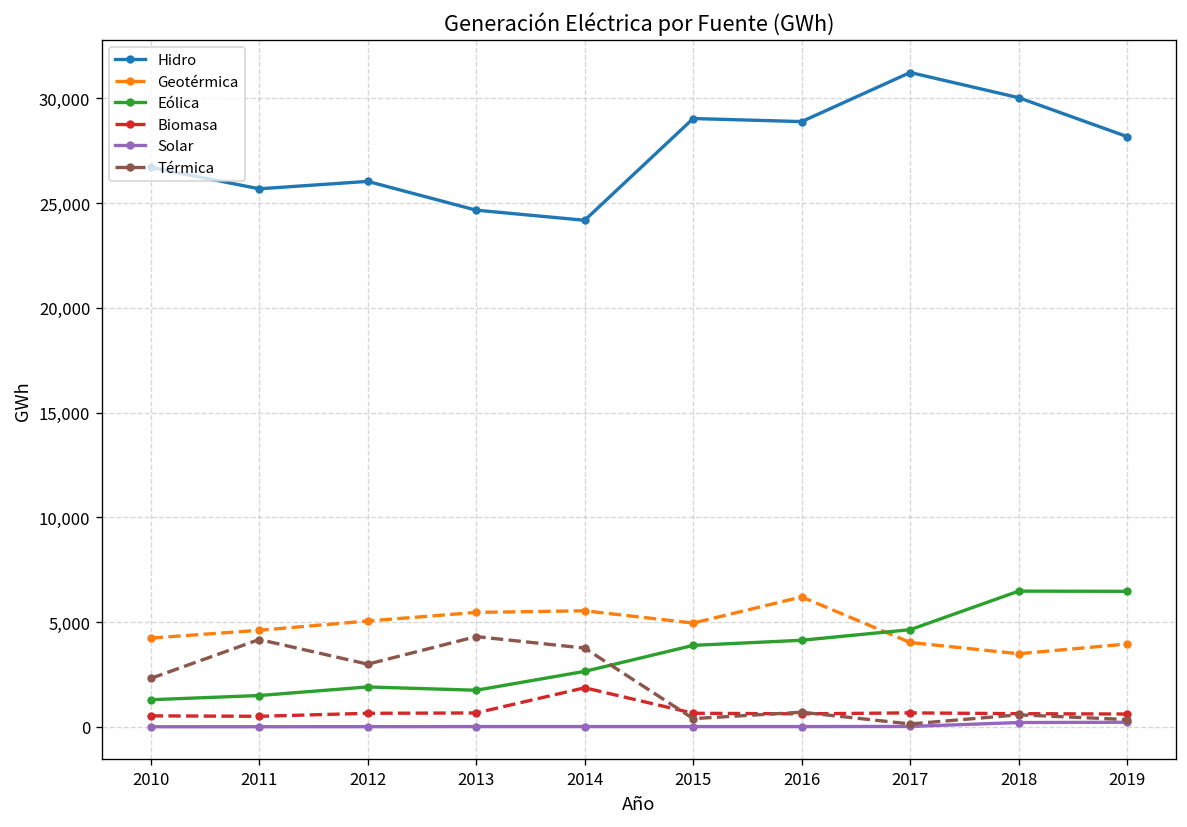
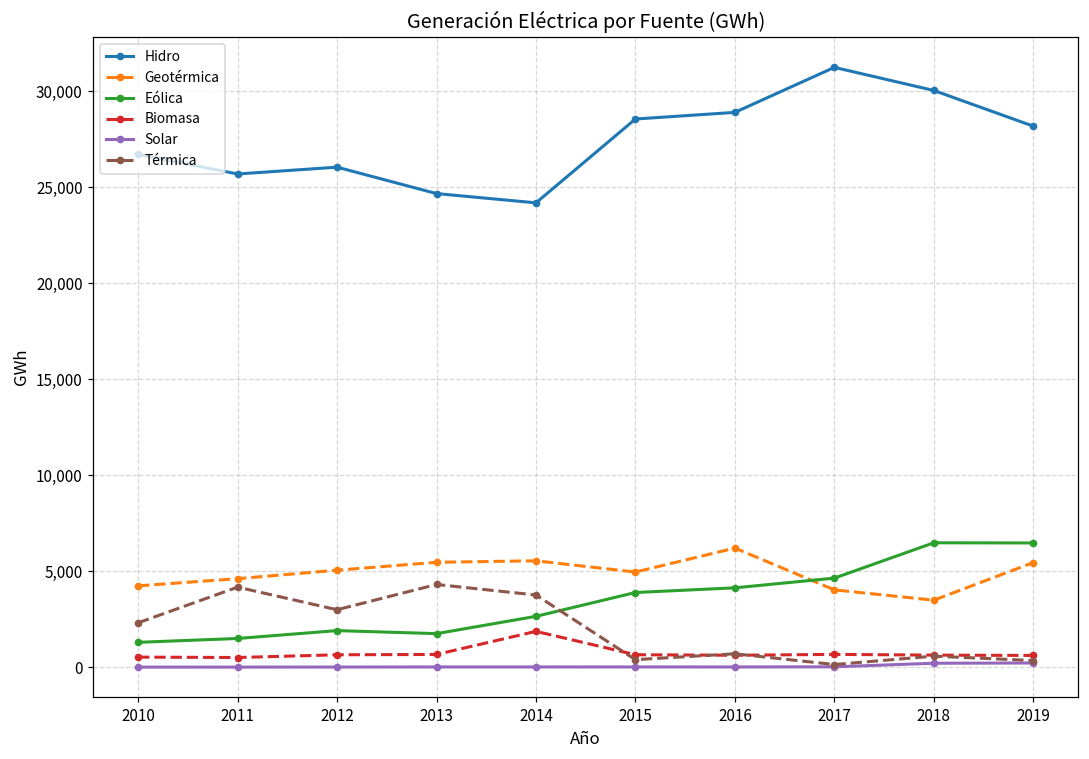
Hidro, 2015: 29,000 -> 28,500
Geotérmica, 2019: 4,000 -> 5,400
